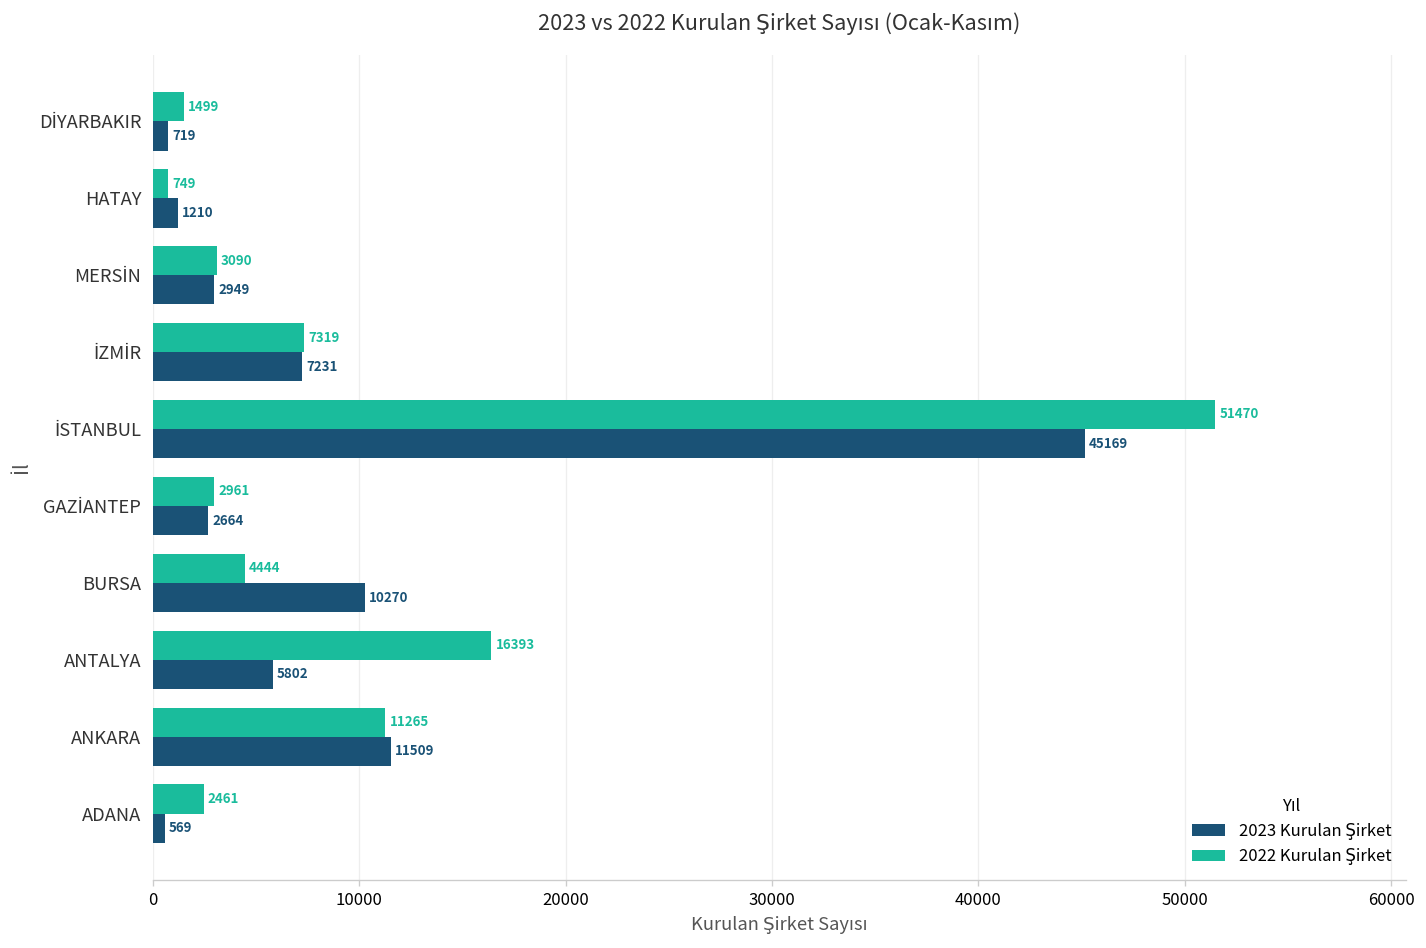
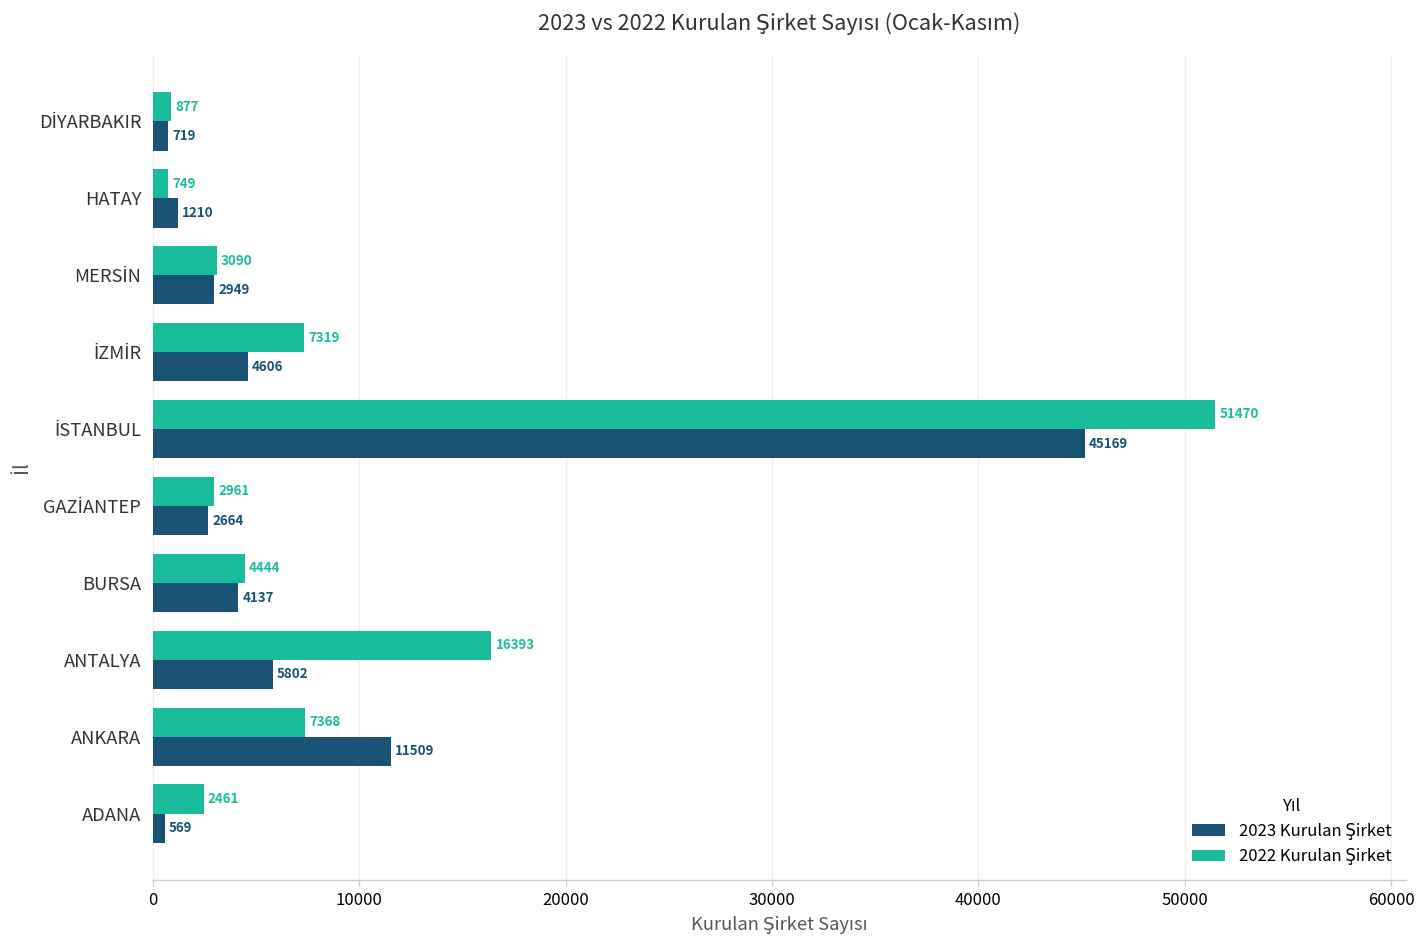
2022 Kurulan Şirket, DİYARBAKIR: 1499 -> 877
2023 Kurulan Şirket, İZMİR: 7231 -> 4606
2023 Kurulan Şirket, BURSA: 10270 -> 4137
2022 Kurulan Şirket, ANKARA: 11265 -> 7368
